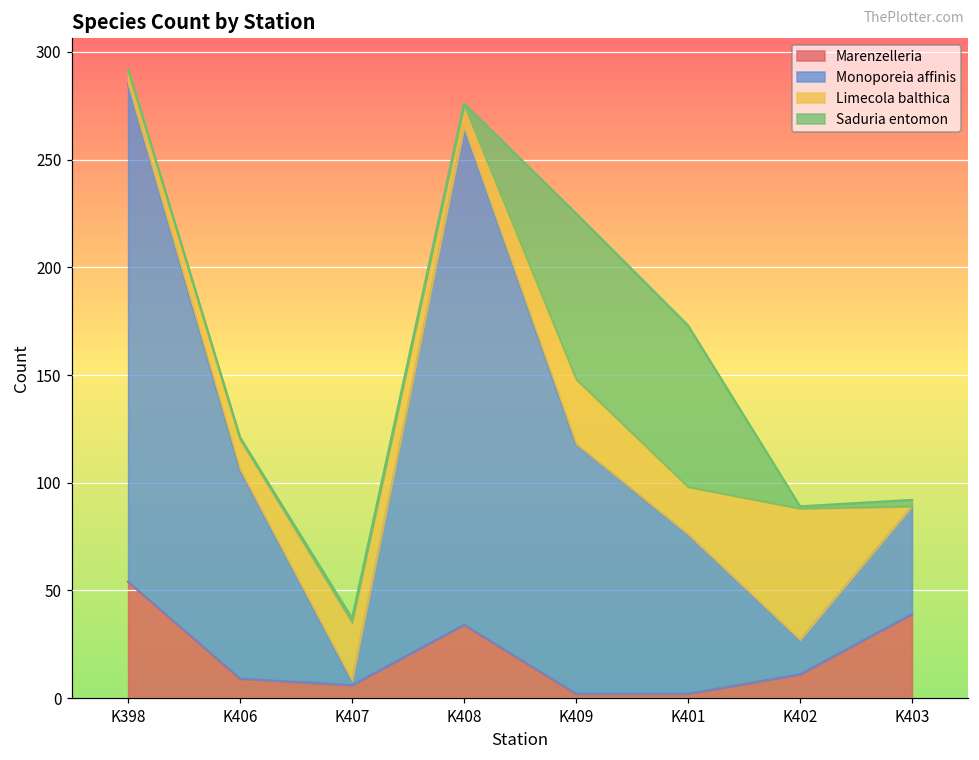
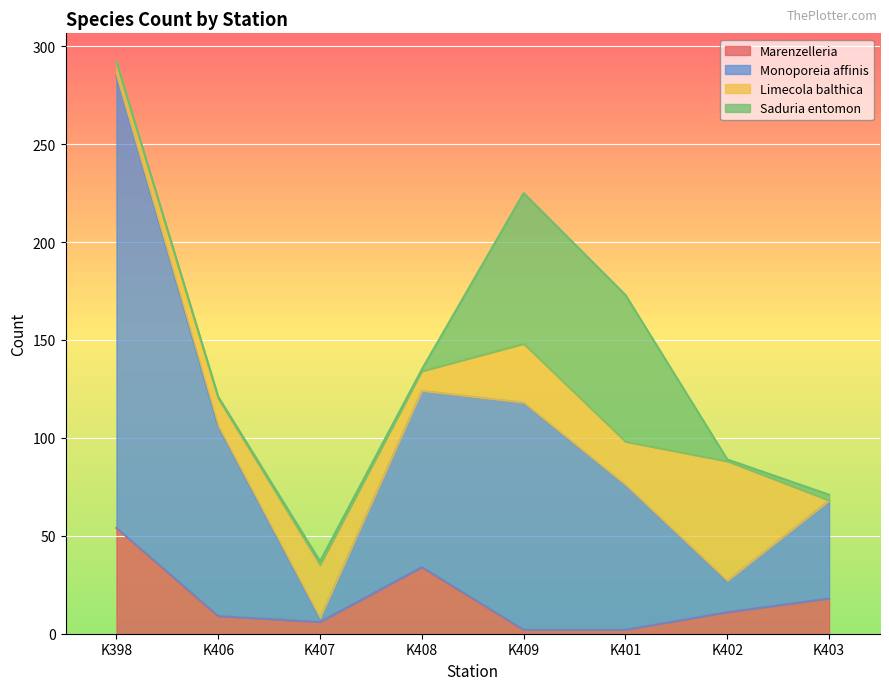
Monoporeia affinis, K408: 231 -> 90
Marenzelleria, K403: 39 -> 18
